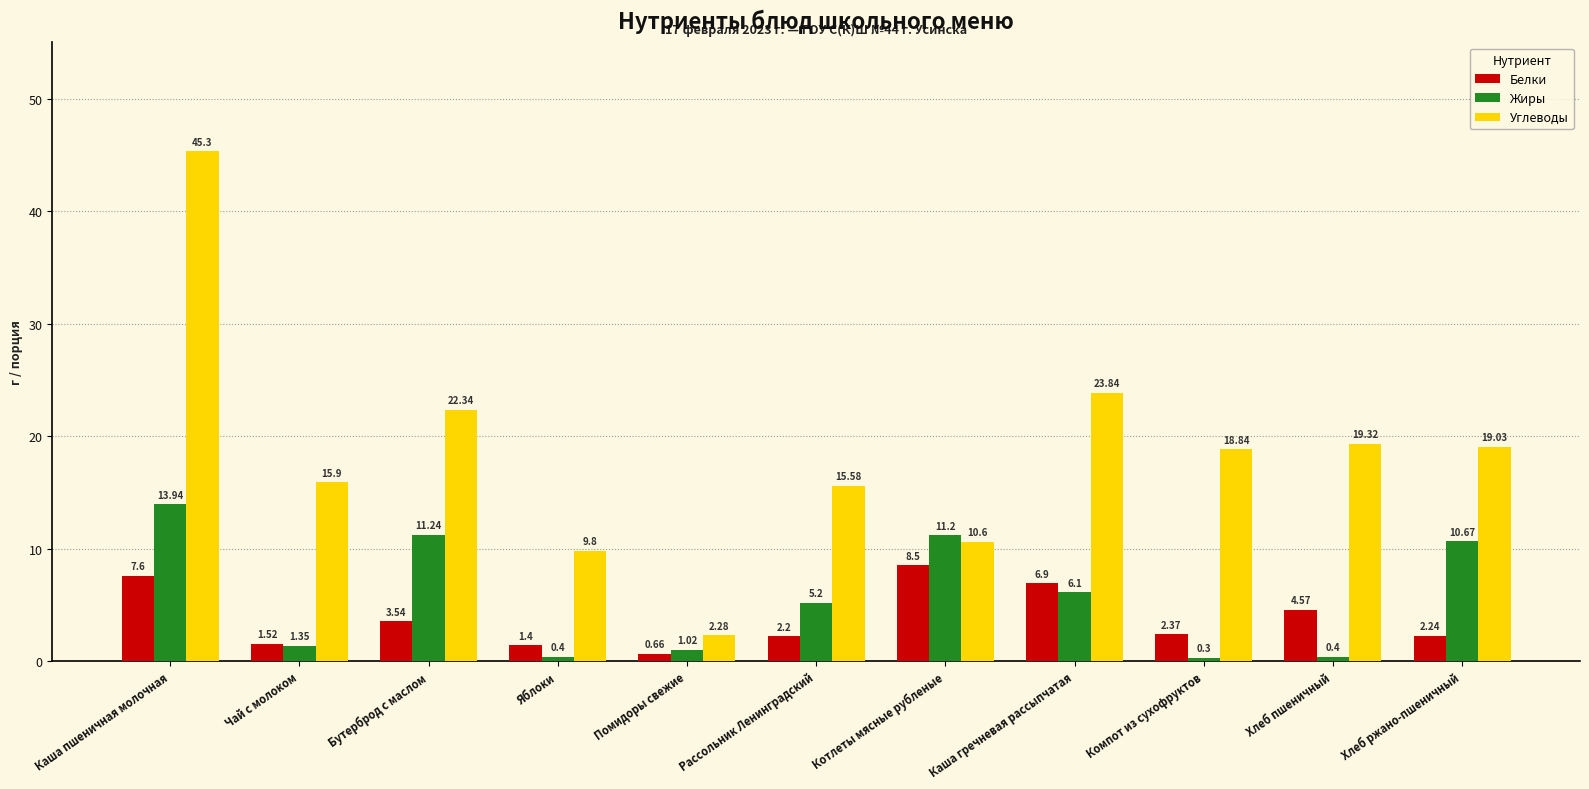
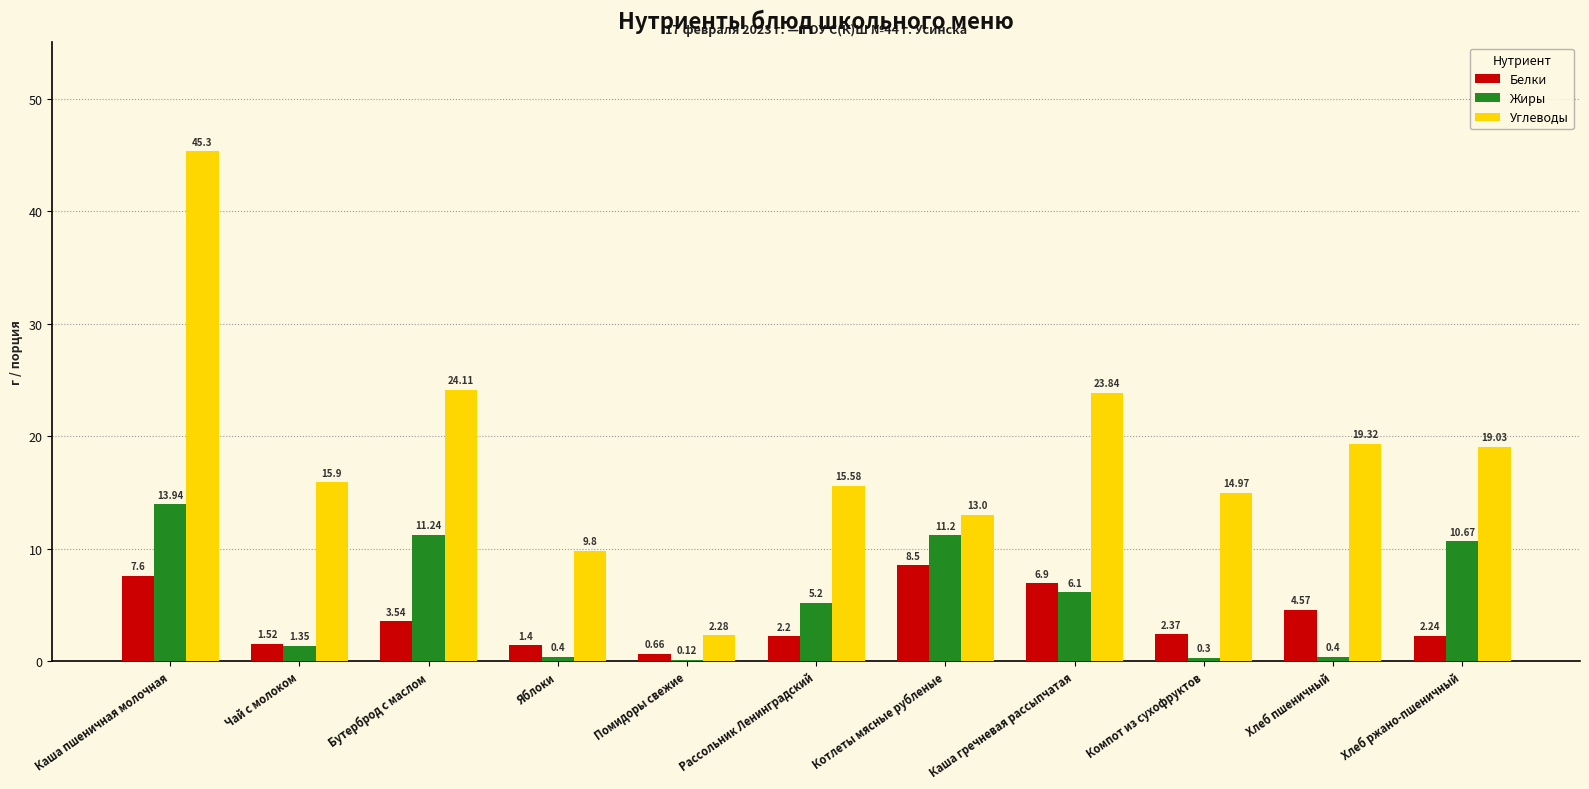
Углеводы, Бутерброд с маслом: 22.34 -> 24.11
Жиры, Помидоры свежие: 1.02 -> 0.12
Углеводы, Котлеты мясные рубленые: 10.6 -> 13.0
Углеводы, Компот из сухофруктов: 18.84 -> 14.97
